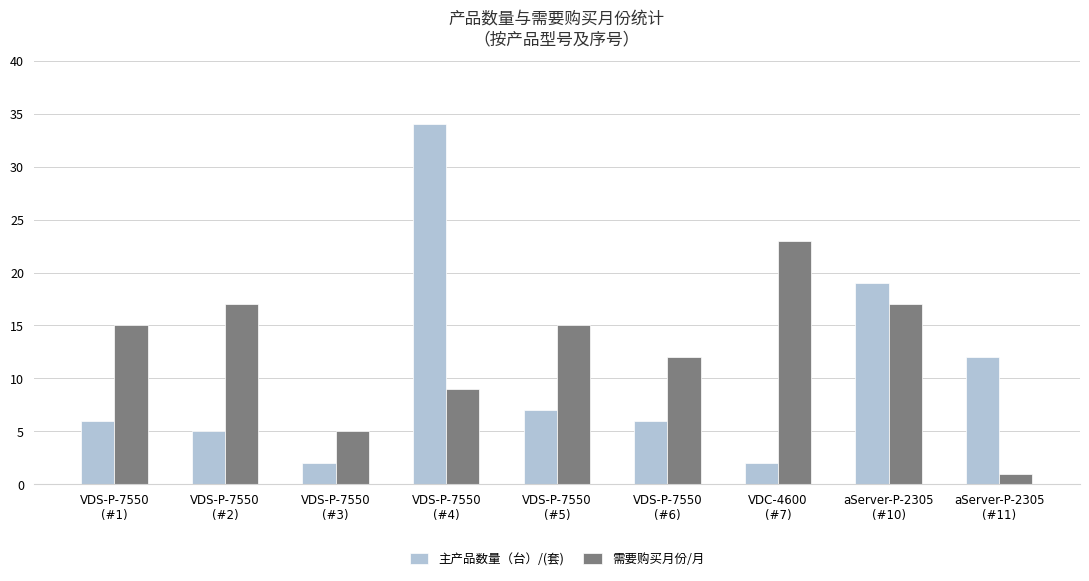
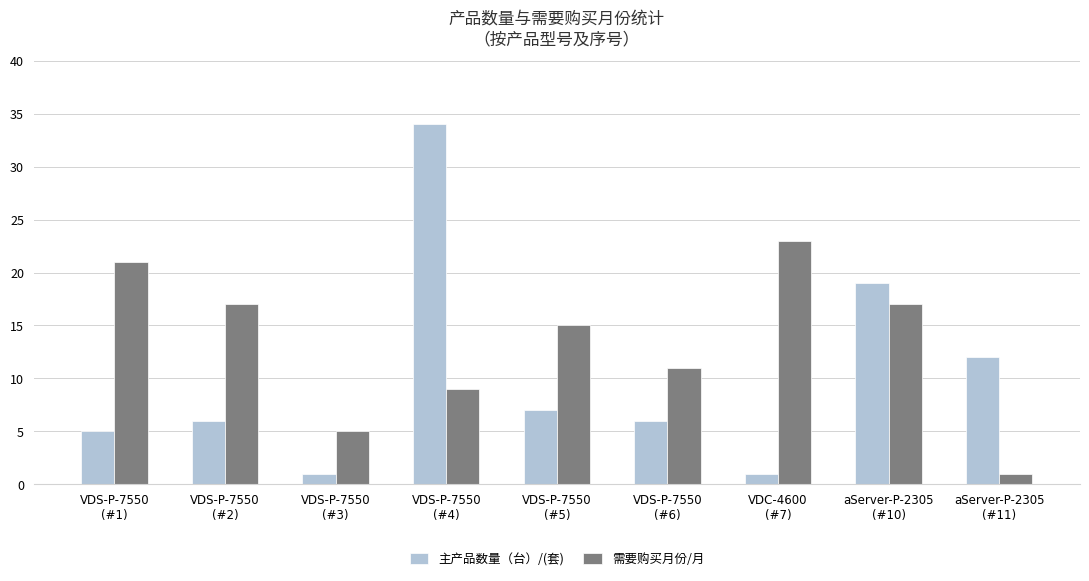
主产品数量（台）/(套), VDS-P-7550 (#1): 6 -> 5
需要购买月份/月, VDS-P-7550 (#1): 15 -> 21
主产品数量（台）/(套), VDS-P-7550 (#2): 5 -> 6
主产品数量（台）/(套), VDS-P-7550 (#3): 2 -> 1
需要购买月份/月, VDS-P-7550 (#6): 12 -> 11
主产品数量（台）/(套), VDC-4600 (#7): 2 -> 1
